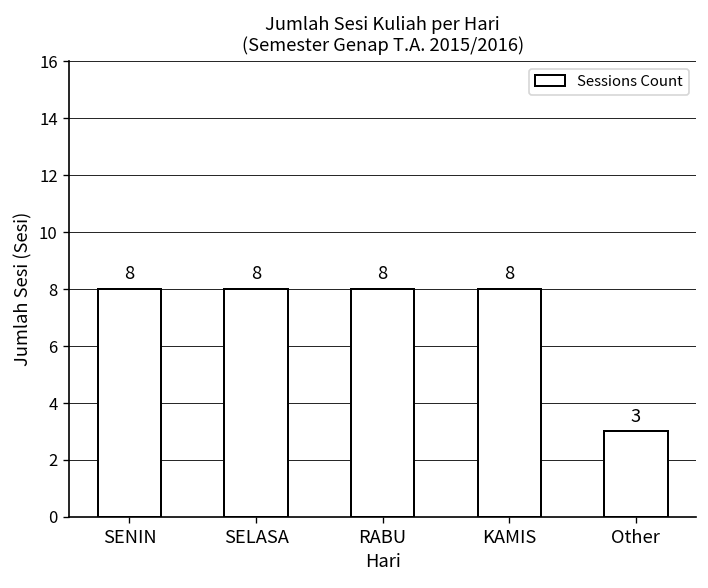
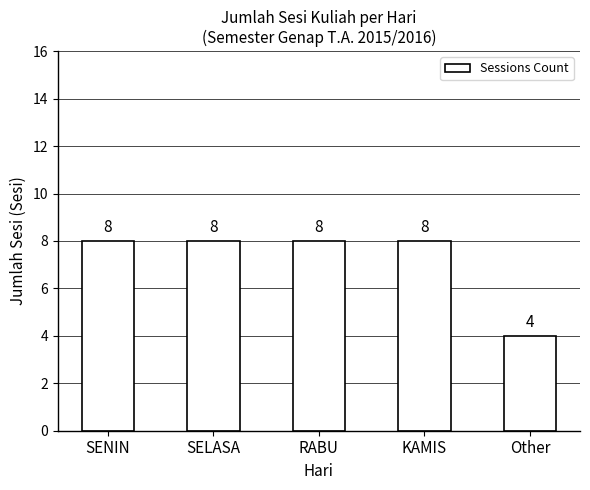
Other: 3 -> 4
